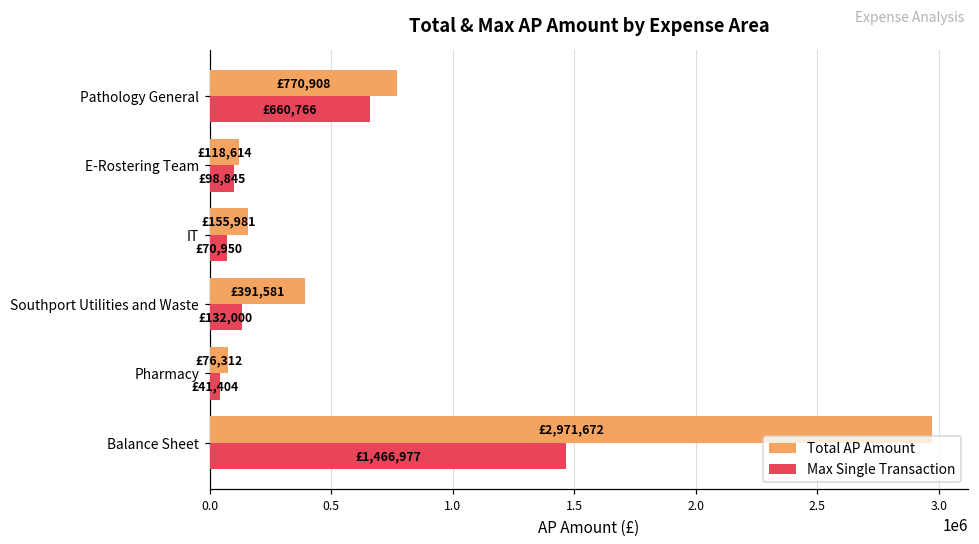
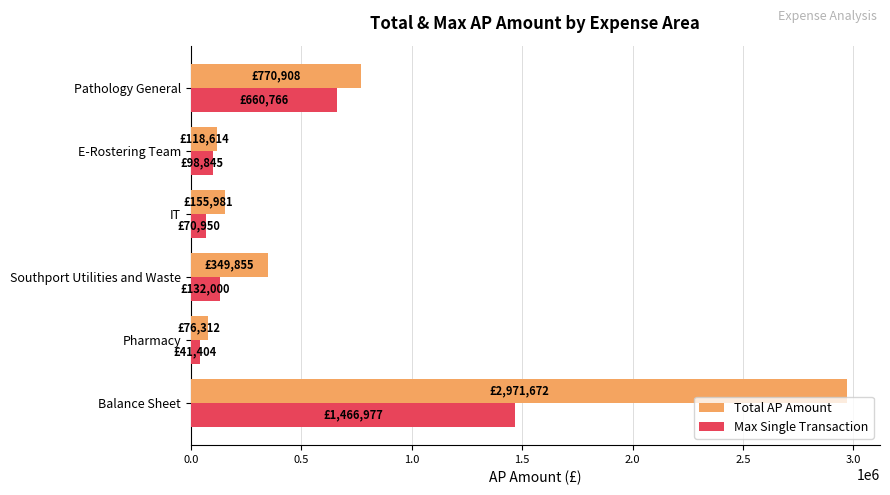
Total AP Amount, Southport Utilities and Waste: £391,581 -> £349,855
